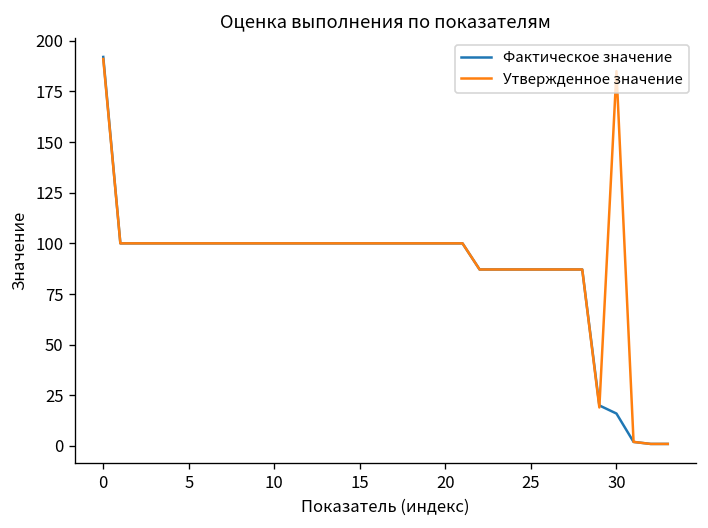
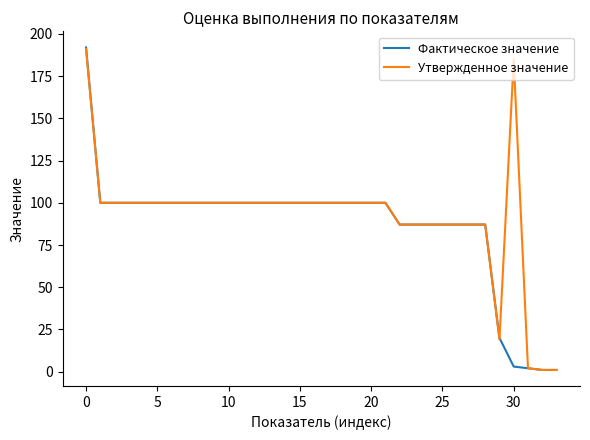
Фактическое значение, 30: 16 -> 3
